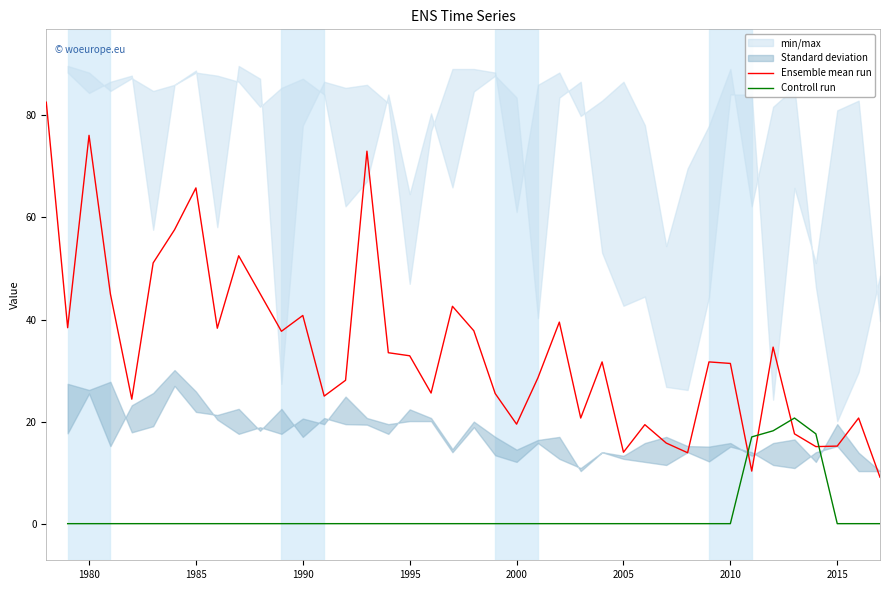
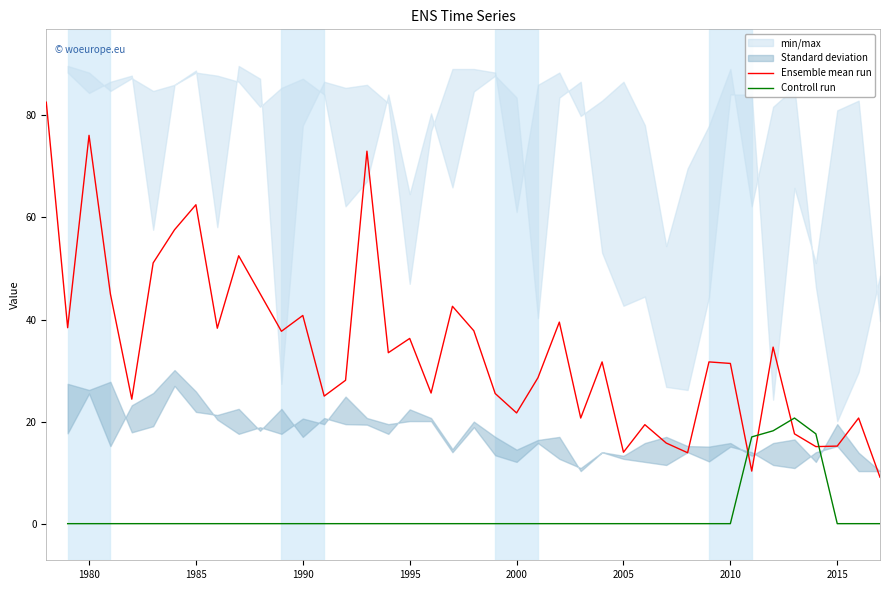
Ensemble mean run, 1985: 66 -> 63
Ensemble mean run, 1995: 33 -> 36
Ensemble mean run, 2000: 20 -> 22
